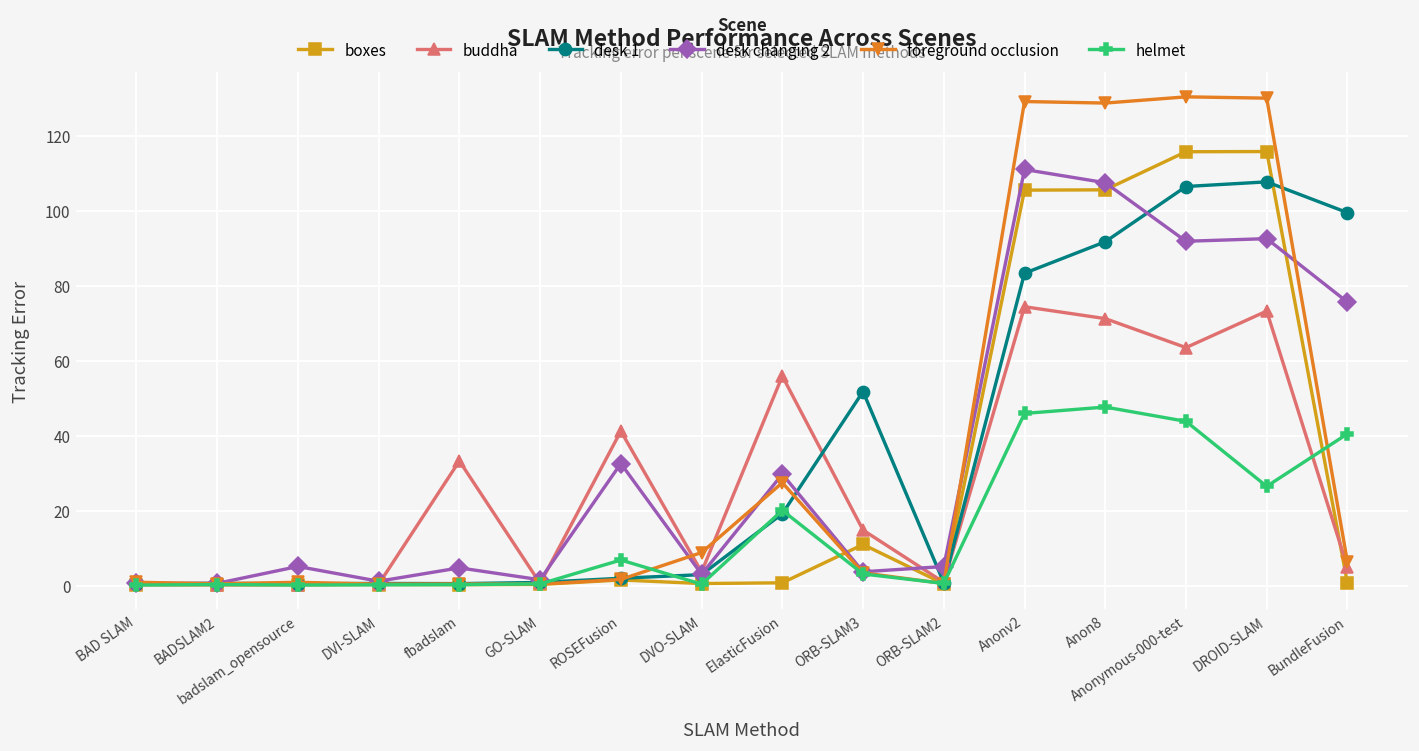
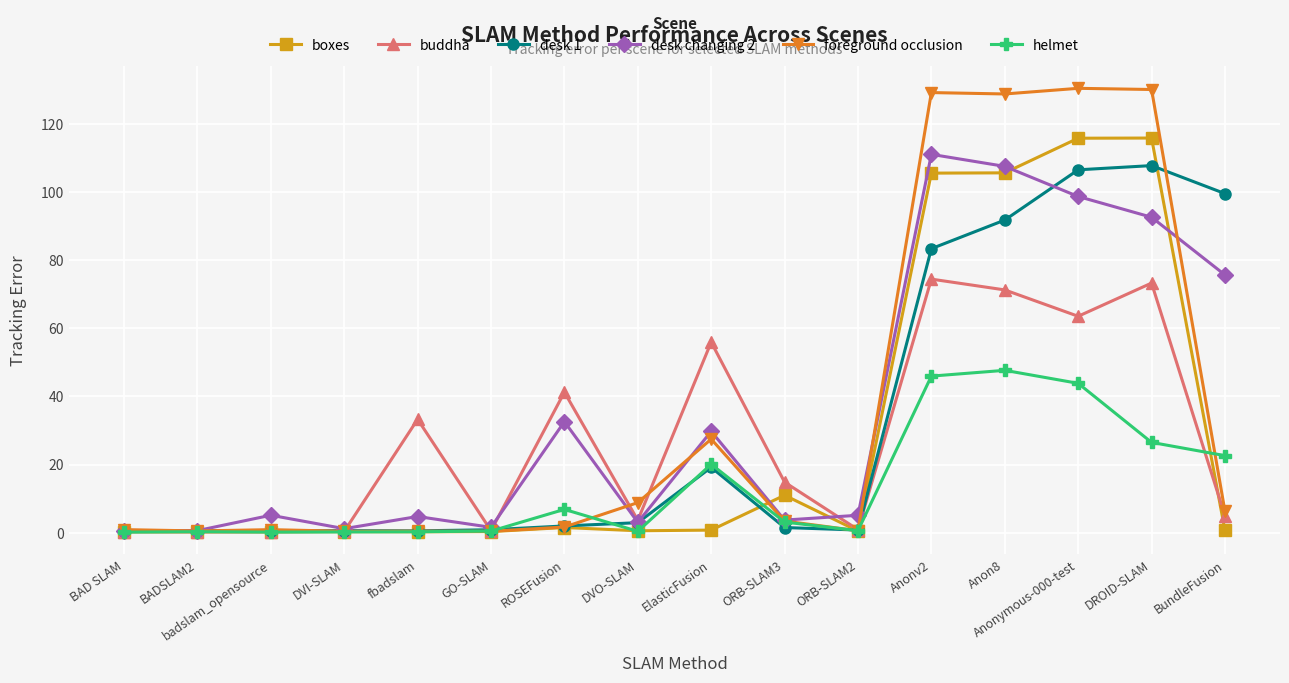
desk 1, ORB-SLAM3: 52 -> 2
desk changing 2, Anonymous-000-test: 92 -> 99
helmet, BundleFusion: 41 -> 23
